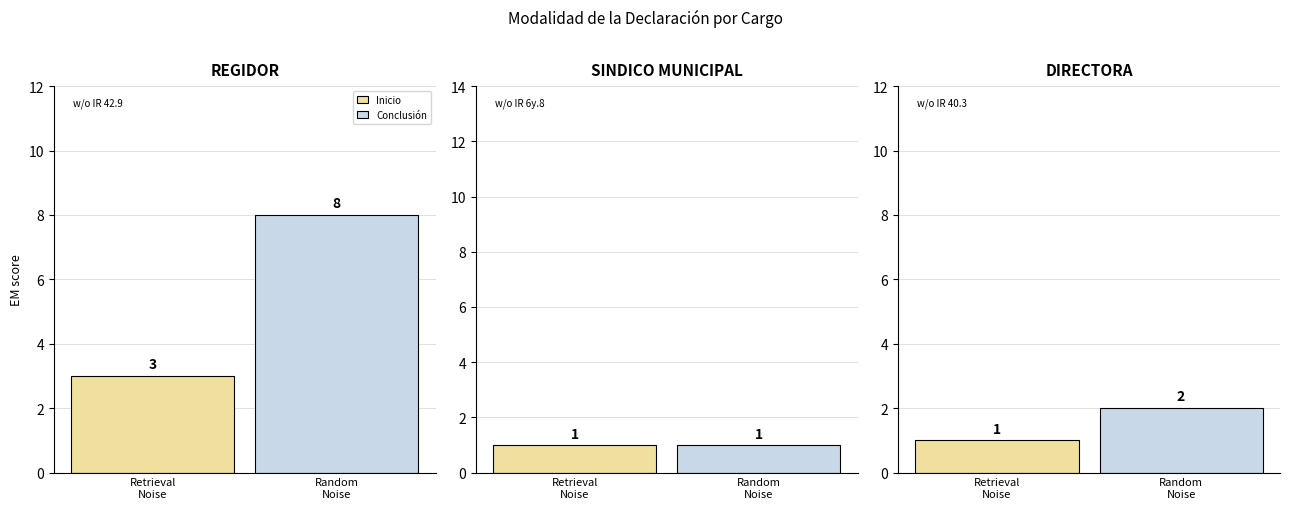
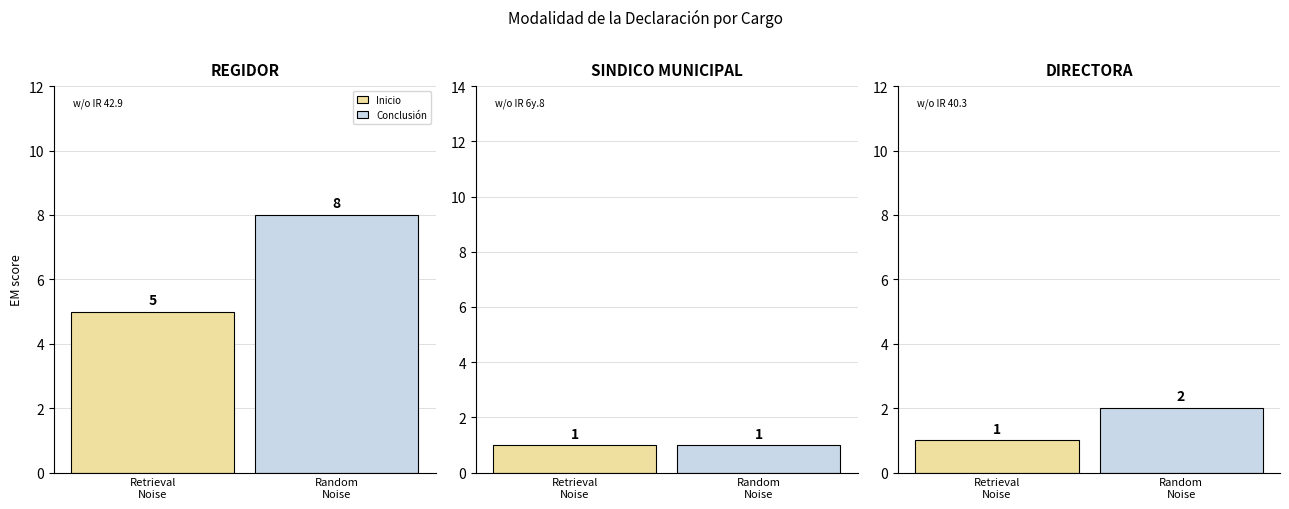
REGIDOR, Retrieval Noise: 3 -> 5
